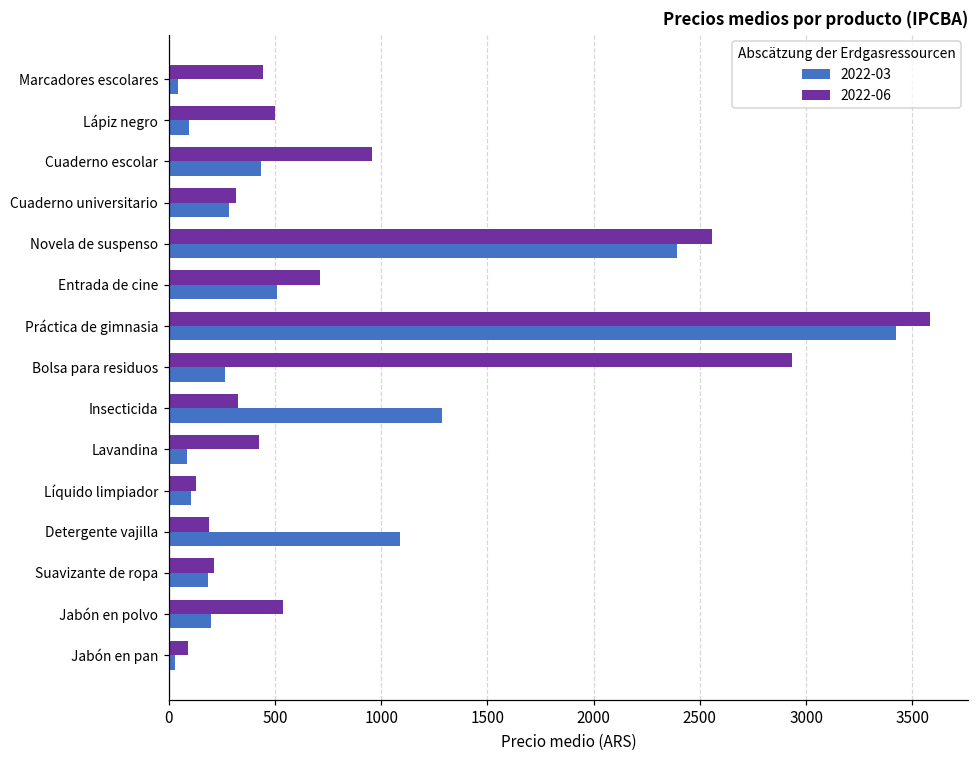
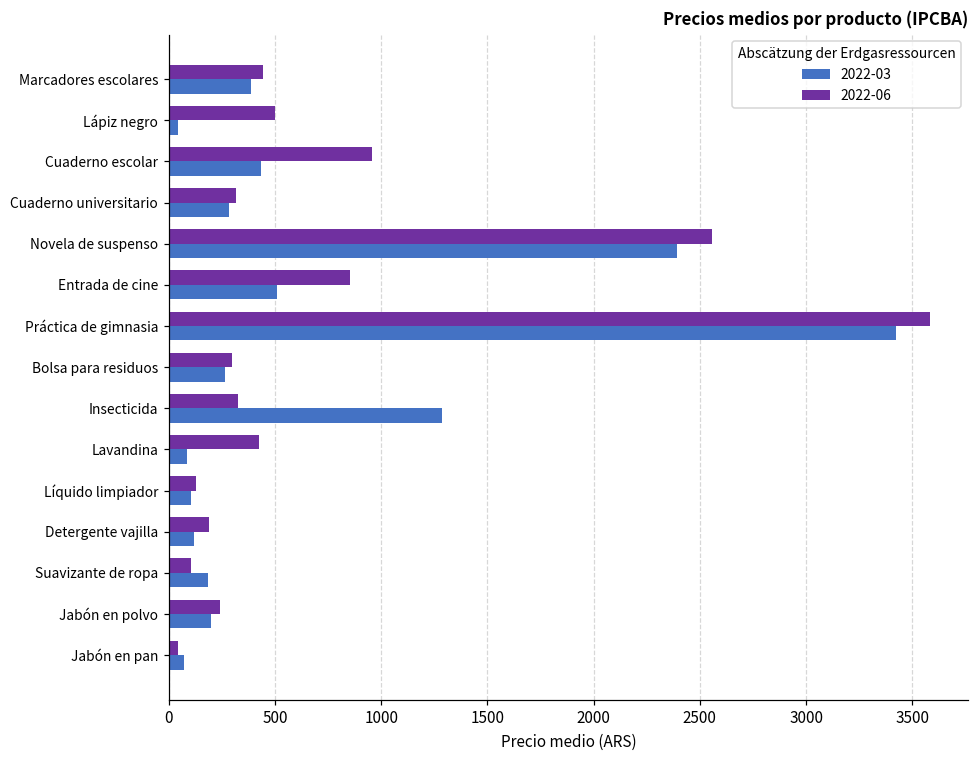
2022-03, Marcadores escolares: 40 -> 380
2022-03, Lápiz negro: 90 -> 40
2022-06, Entrada de cine: 710 -> 860
2022-06, Bolsa para residuos: 2930 -> 300
2022-03, Detergente vajilla: 1090 -> 120
2022-06, Suavizante de ropa: 210 -> 100
2022-06, Jabón en polvo: 540 -> 240
2022-06, Jabón en pan: 90 -> 40
2022-03, Jabón en pan: 30 -> 70
